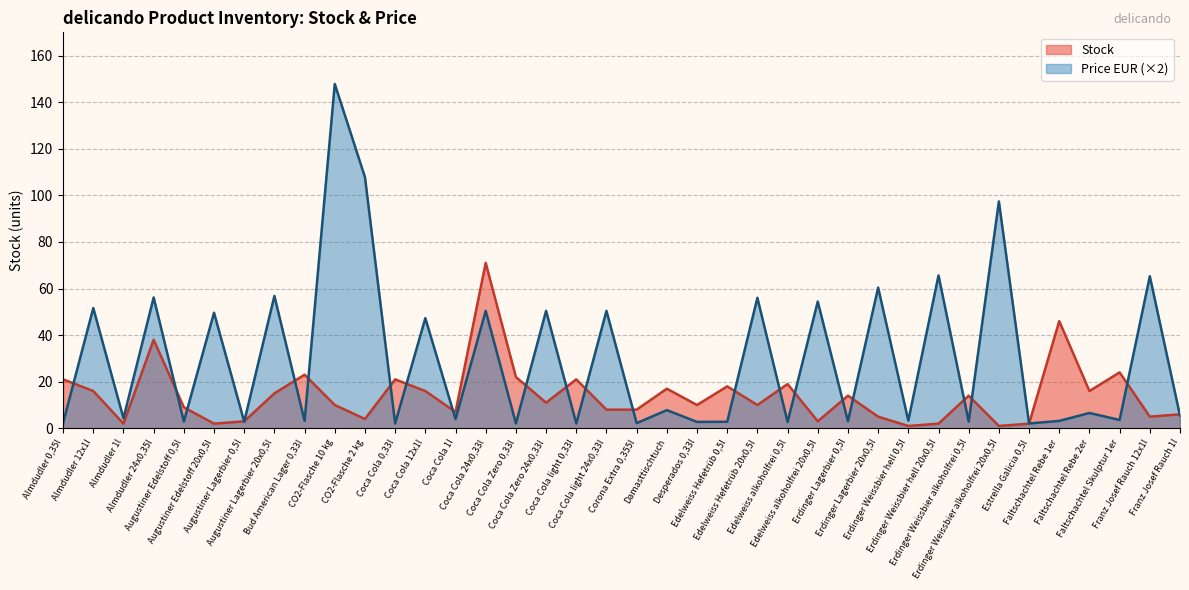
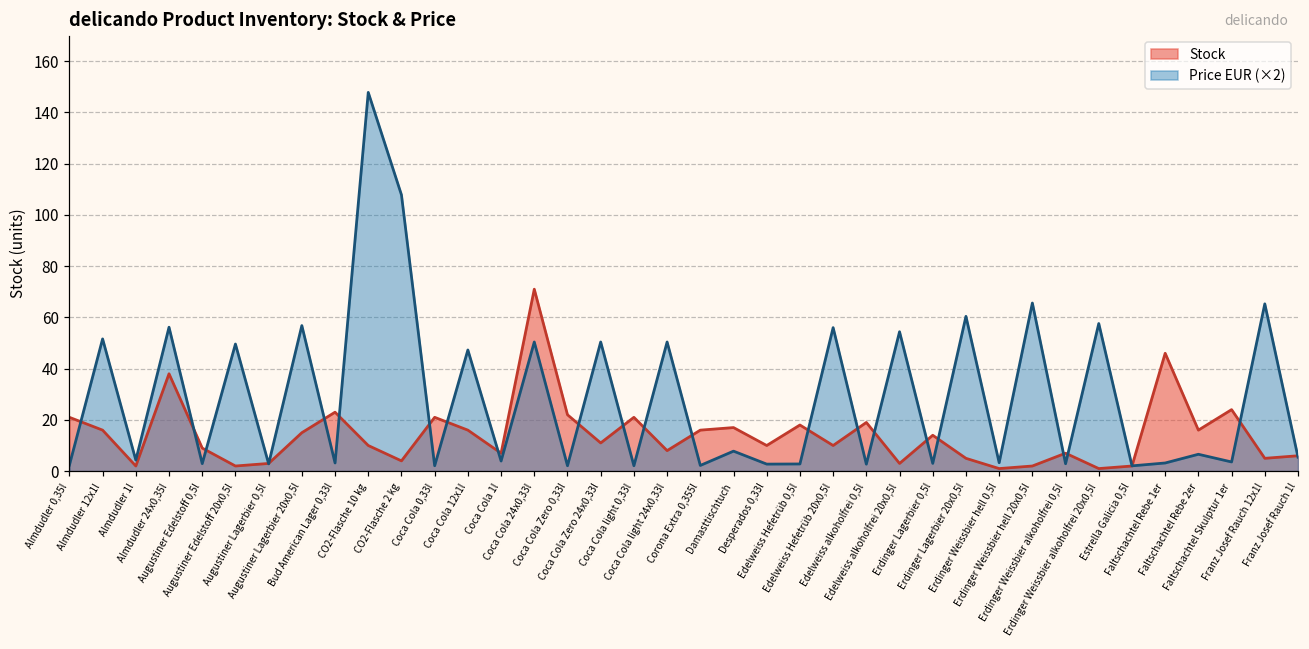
Stock, Corona Extra 0,355l: 8 -> 16
Stock, Erdinger Weissbier alkoholfrei 0,5l: 14 -> 7
Price EUR (×2), Erdinger Weissbier alkoholfrei 20x0,5l: 97 -> 58
